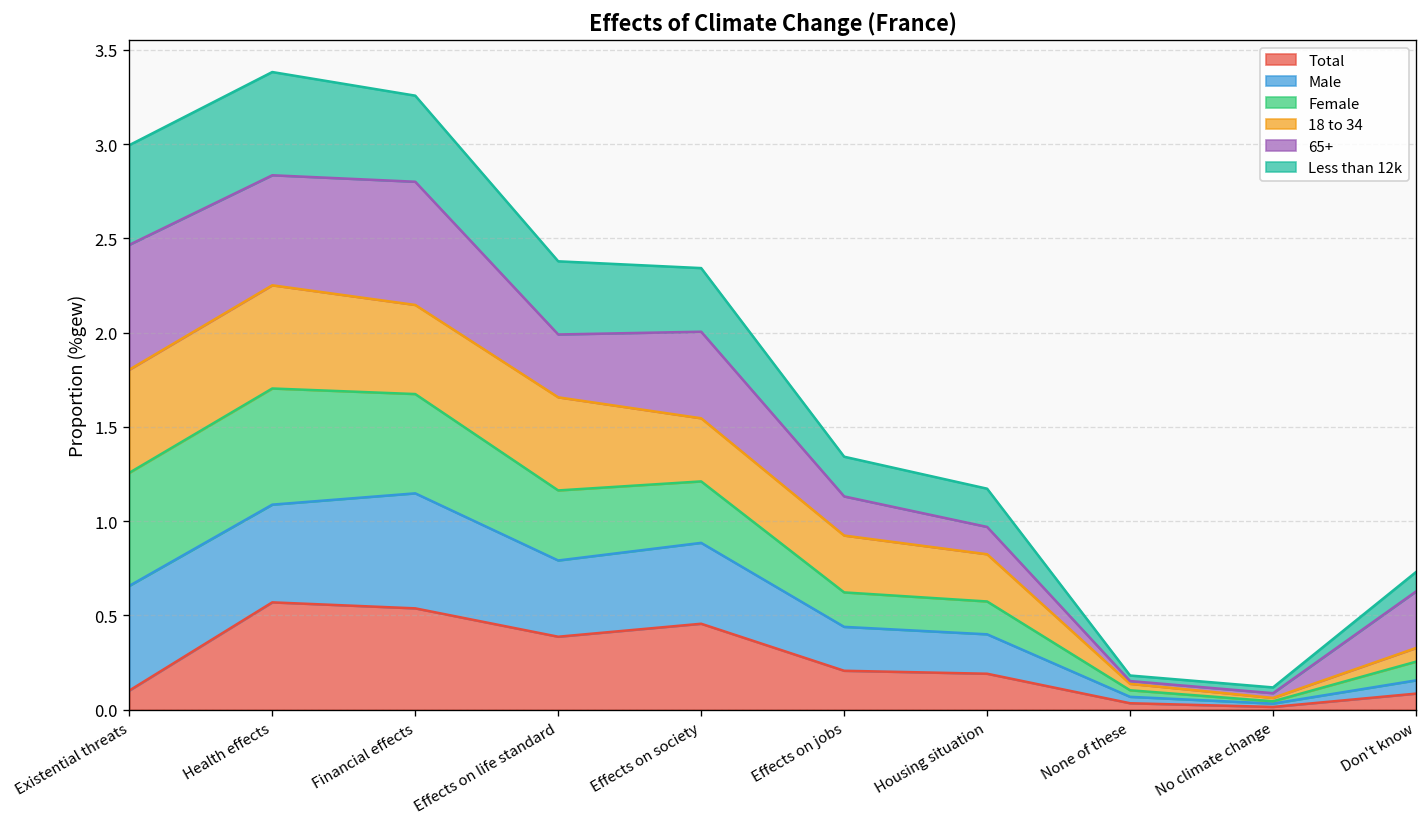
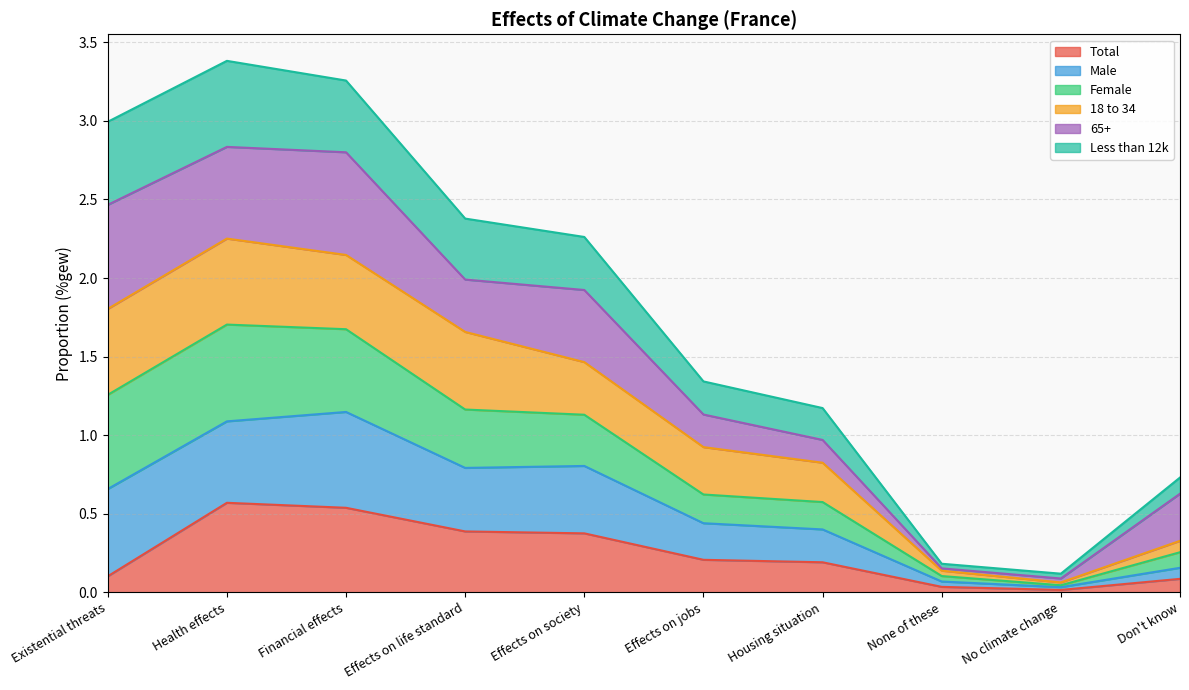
Total, Effects on society: 0.46 -> 0.38
